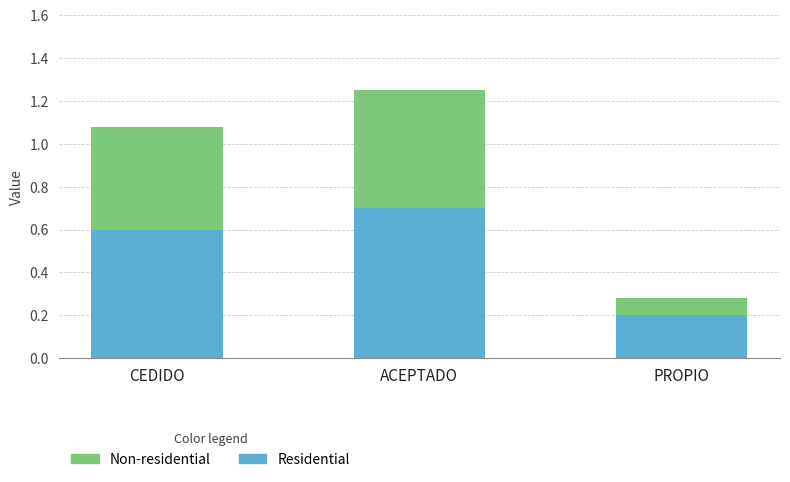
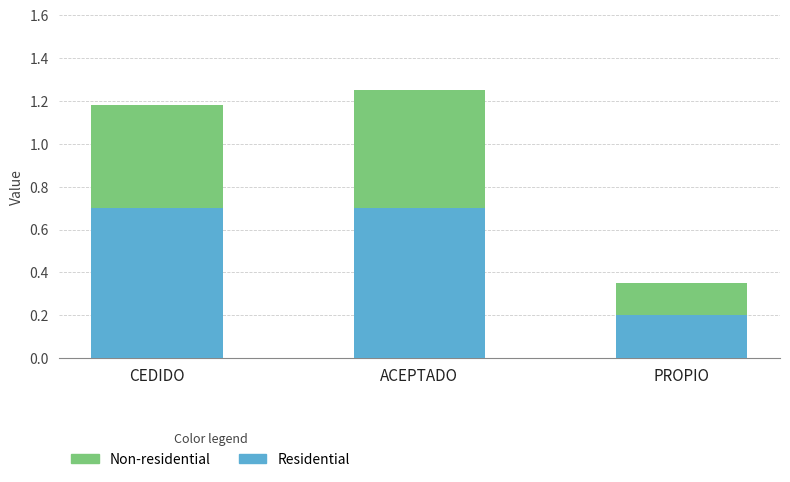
Residential, CEDIDO: 0.6 -> 0.7
Non-residential, PROPIO: 0.08 -> 0.15
